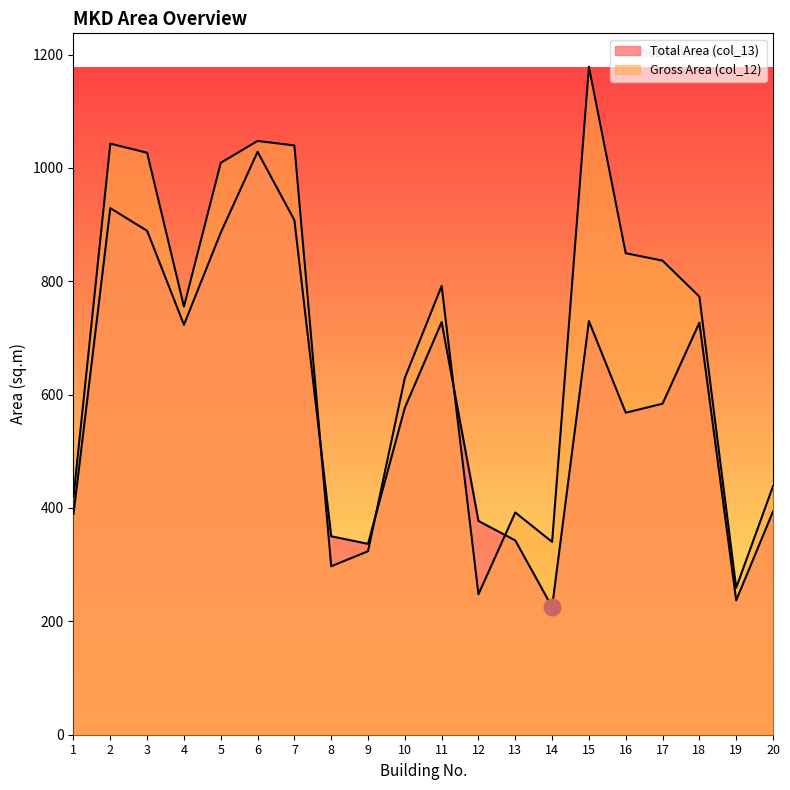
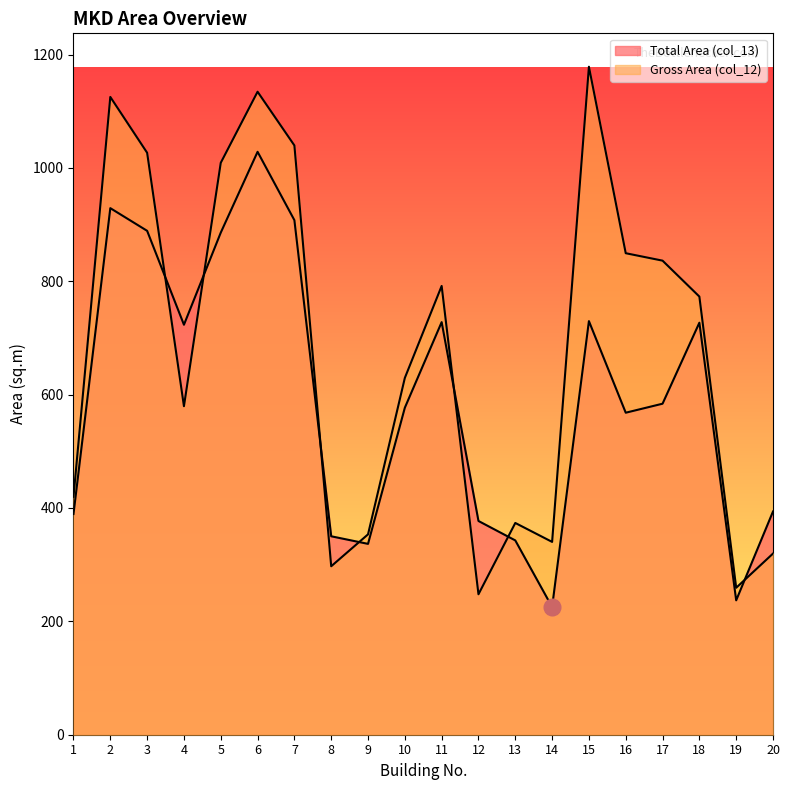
Gross Area (col_12), 2: 1040 -> 1130
Gross Area (col_12), 4: 760 -> 580
Gross Area (col_12), 6: 1050 -> 1130
Gross Area (col_12), 9: 320 -> 350
Gross Area (col_12), 13: 390 -> 370
Gross Area (col_12), 20: 440 -> 320
